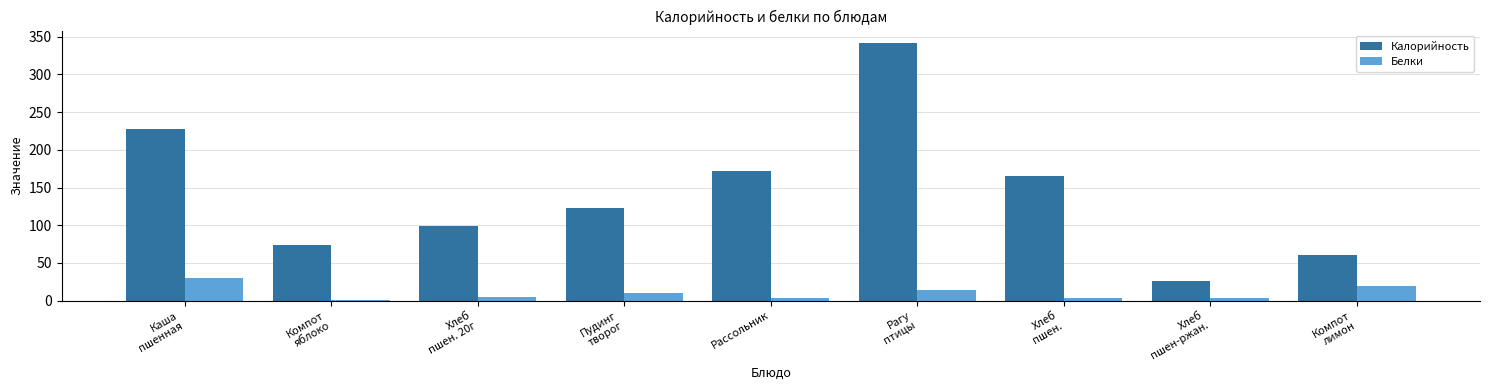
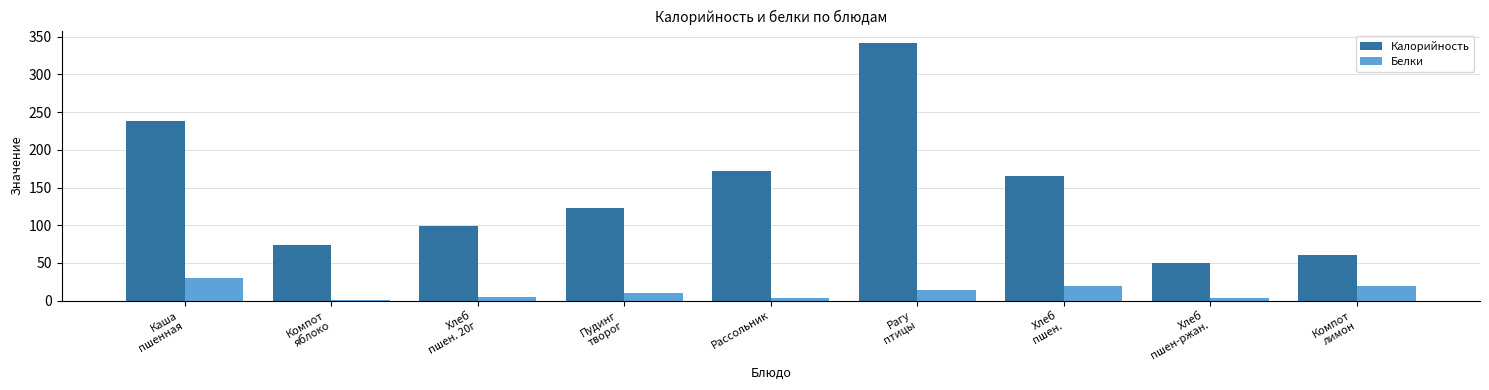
Калорийность, Каша пшенная: 230 -> 240
Белки, Хлеб пшен.: 0 -> 20
Калорийность, Хлеб пшен-ржан.: 30 -> 50
